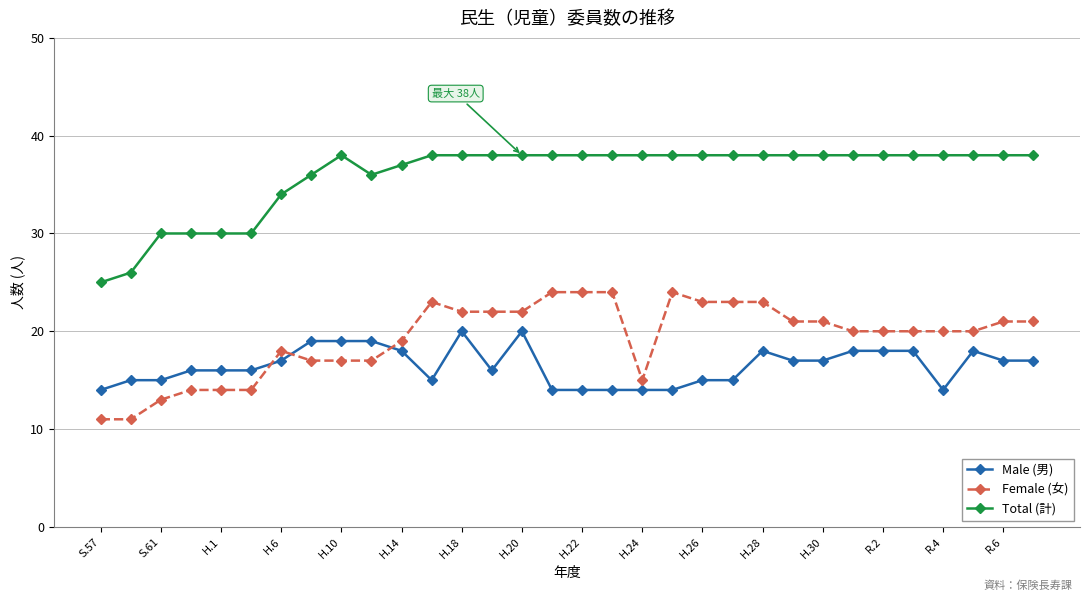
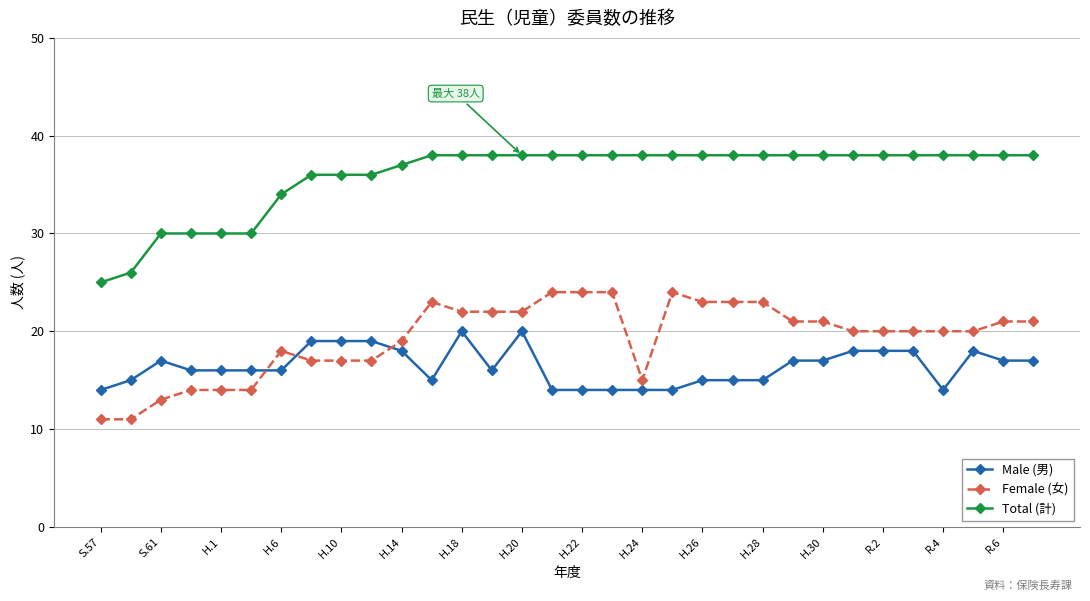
Male (男), S.61: 15 -> 17
Male (男), H.6: 17 -> 16
Total (計), H.10: 38 -> 36
Male (男), H.28: 18 -> 15
